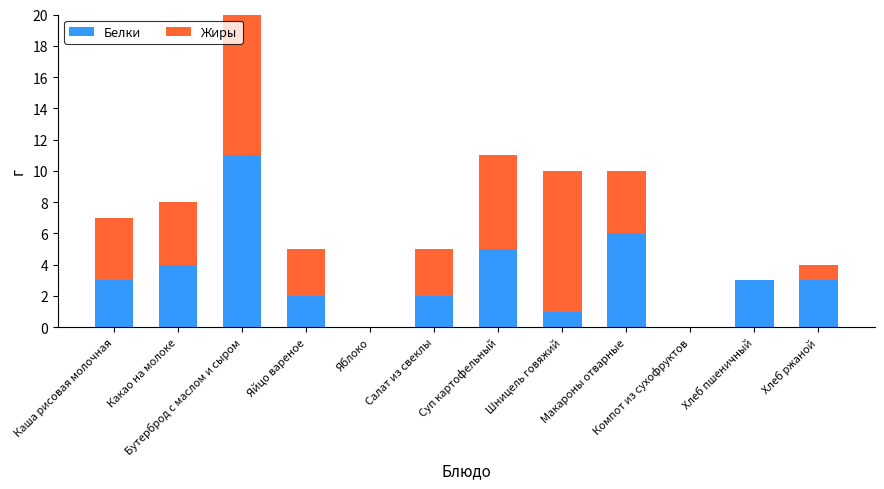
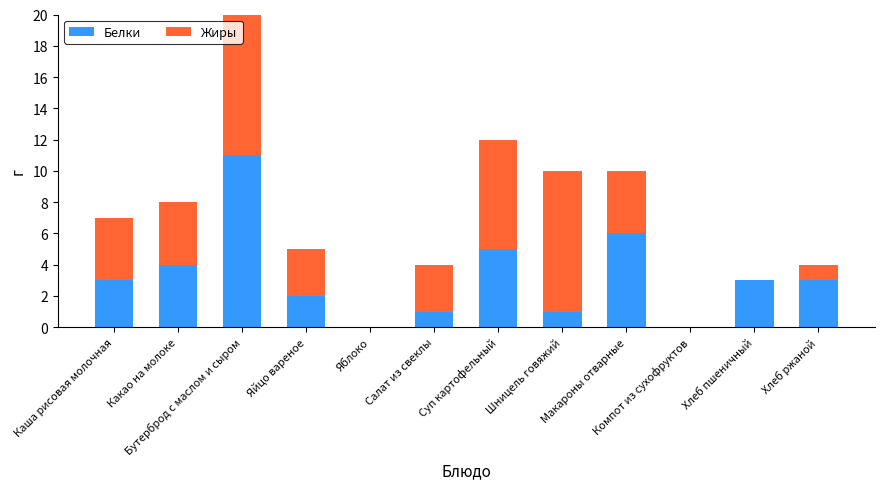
Белки, Салат из свеклы: 2 -> 1
Жиры, Суп картофельный: 6 -> 7
